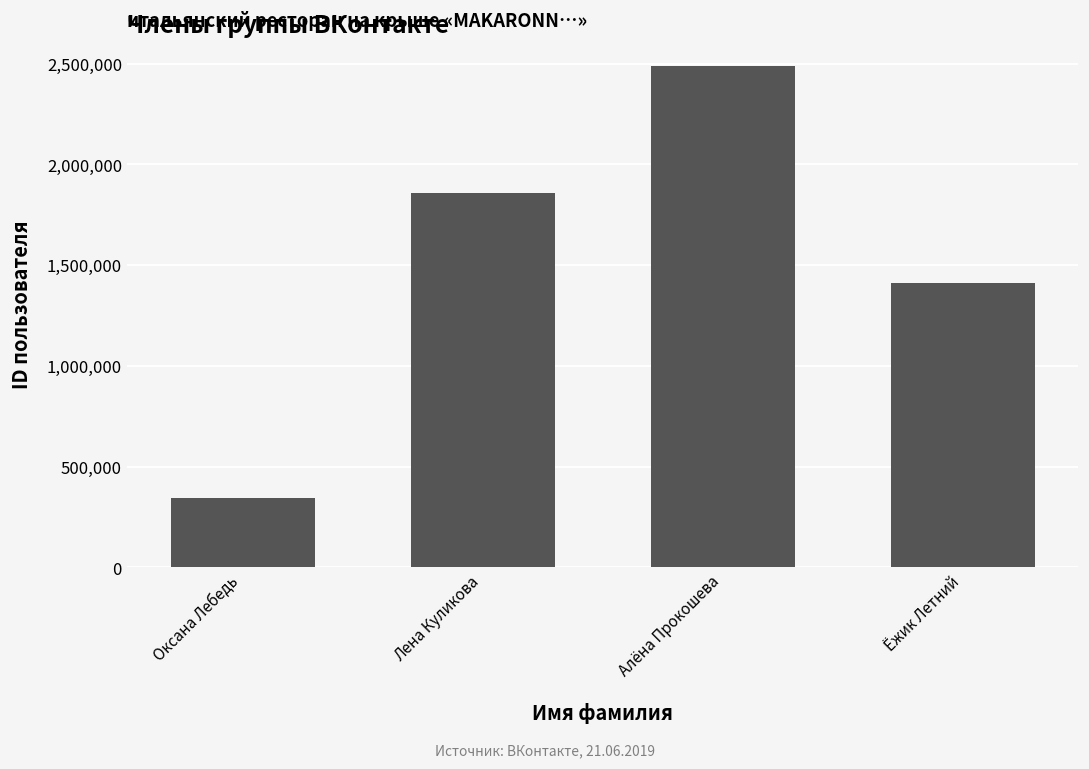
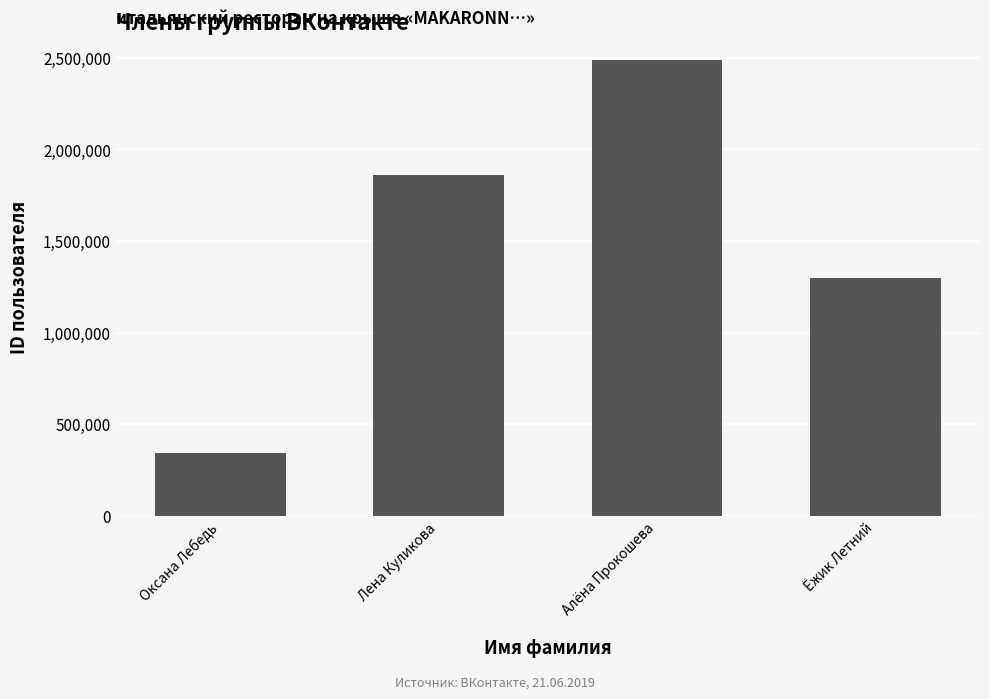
Ёжик Летний: 1,410,000 -> 1,300,000
